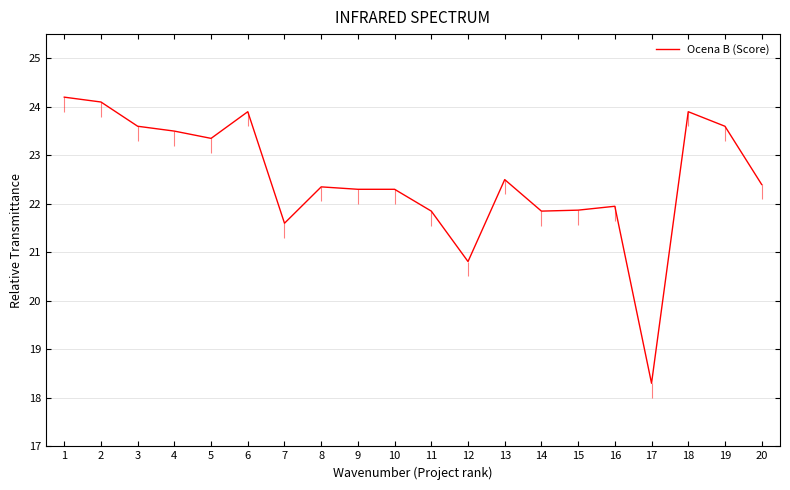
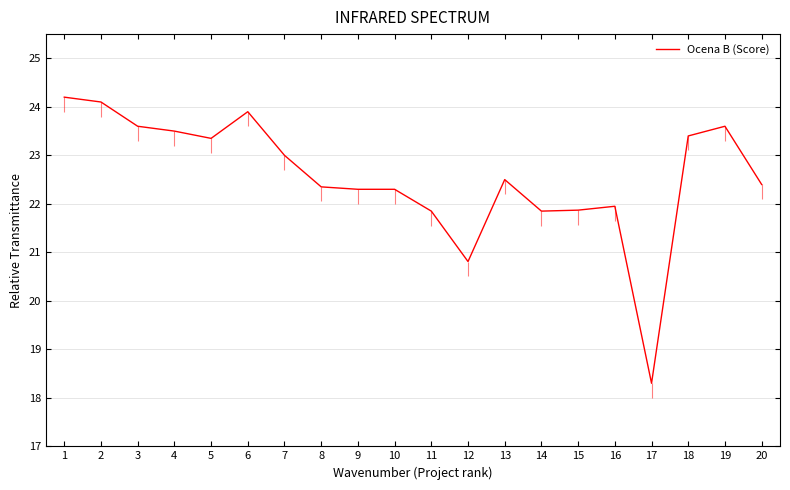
7: 21.6 -> 23.0
18: 23.9 -> 23.4
